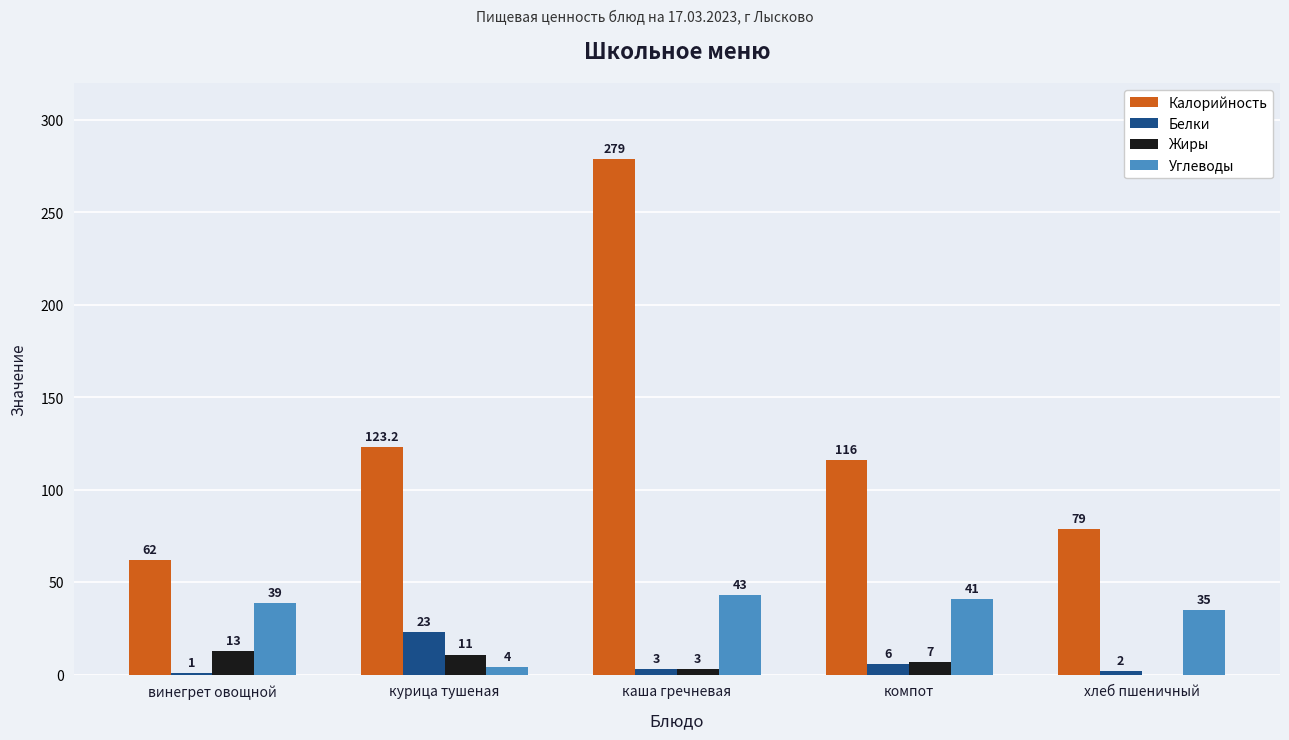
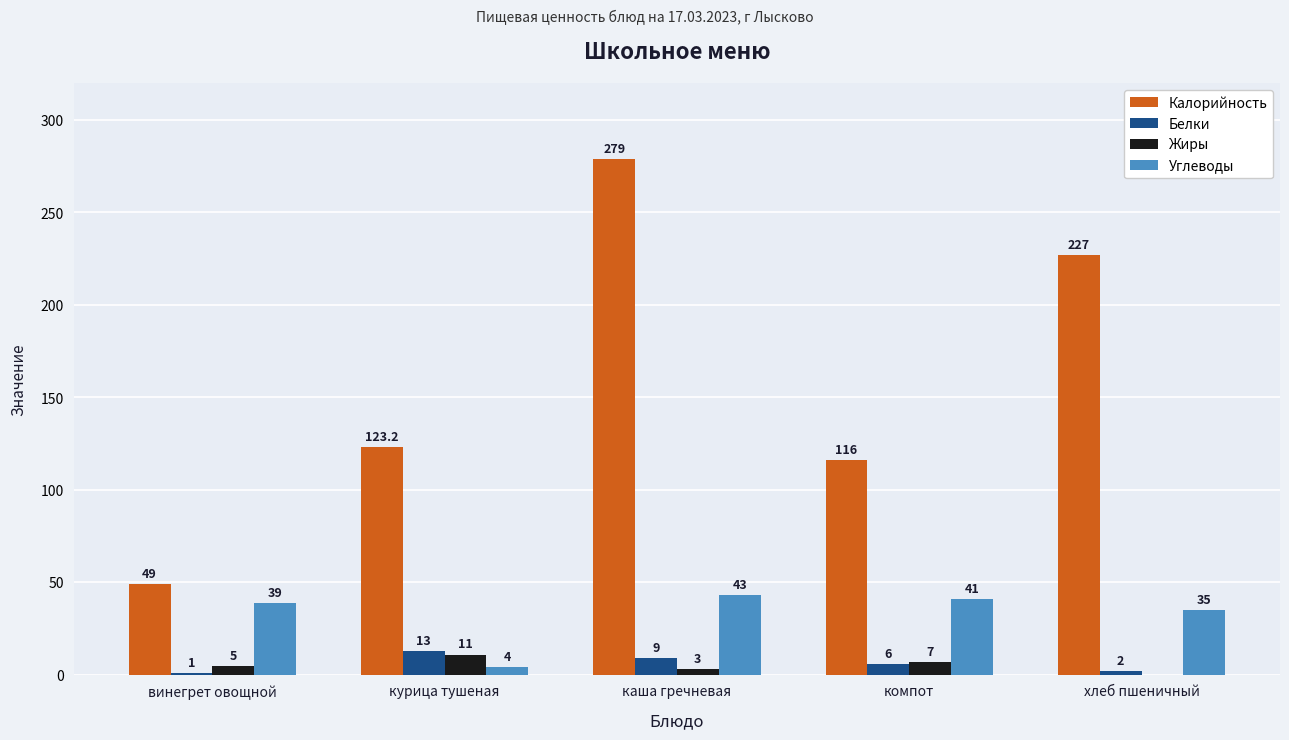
Калорийность, винегрет овощной: 62 -> 49
Жиры, винегрет овощной: 13 -> 5
Белки, курица тушеная: 23 -> 13
Белки, каша гречневая: 3 -> 9
Калорийность, хлеб пшеничный: 79 -> 227
